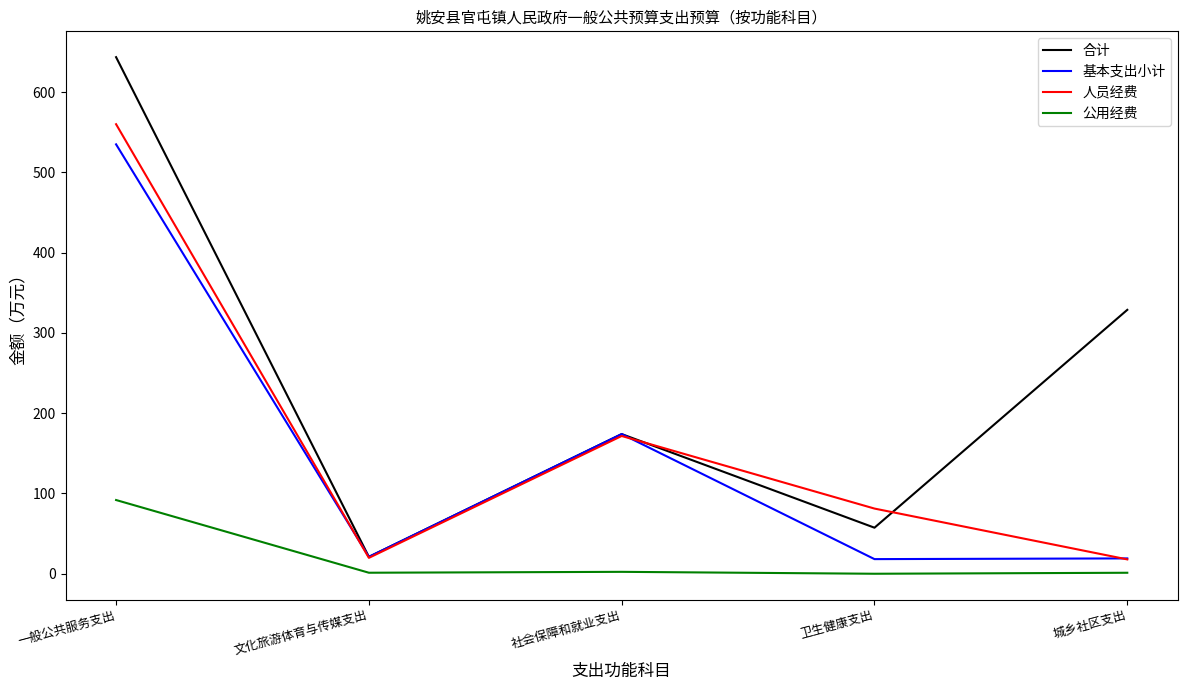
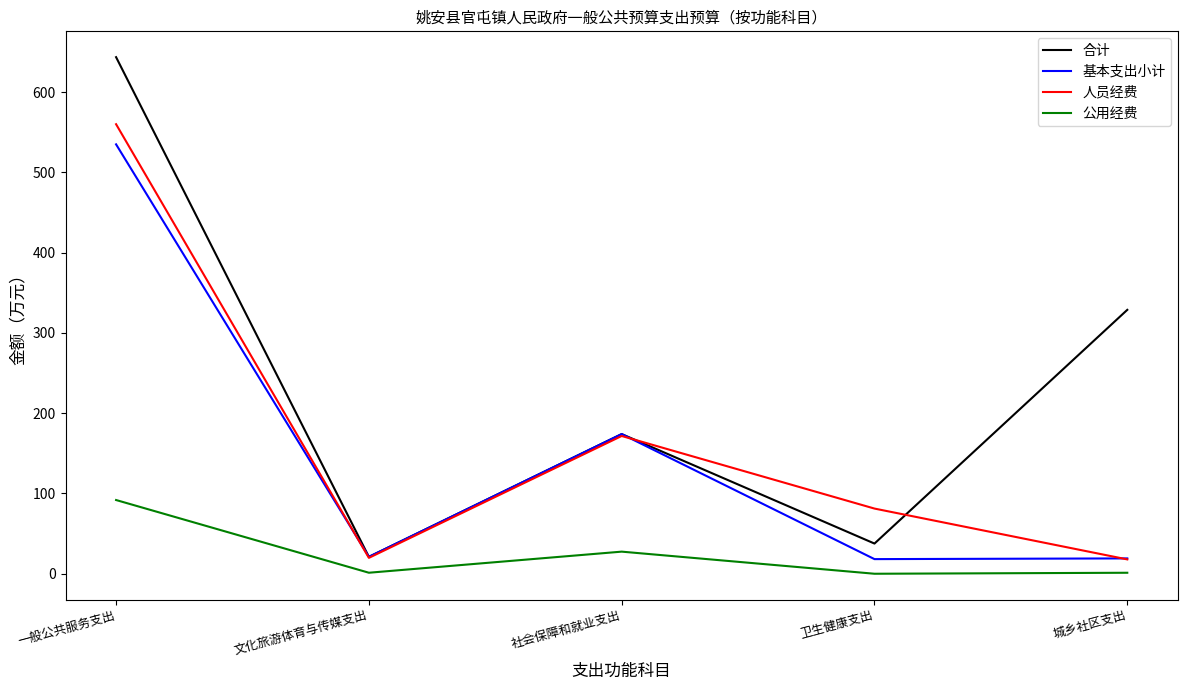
公用经费, 社会保障和就业支出: 0 -> 30
合计, 卫生健康支出: 60 -> 40
